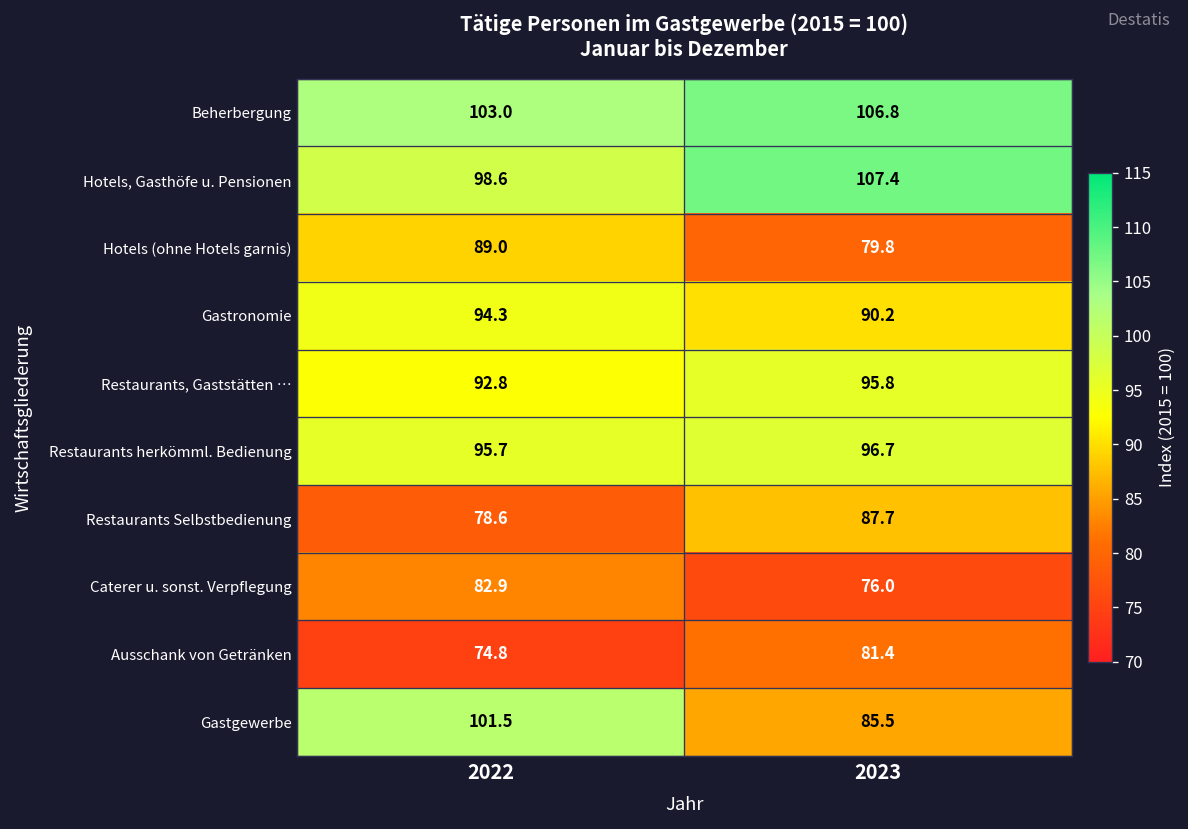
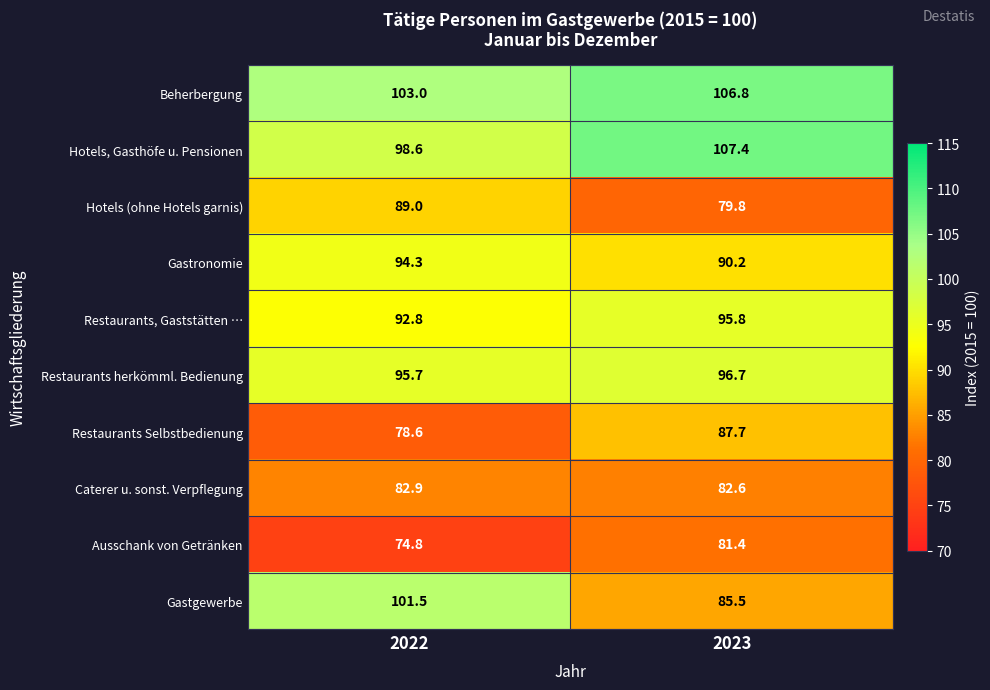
Caterer u. sonst. Verpflegung, 2023: 76.0 -> 82.6
